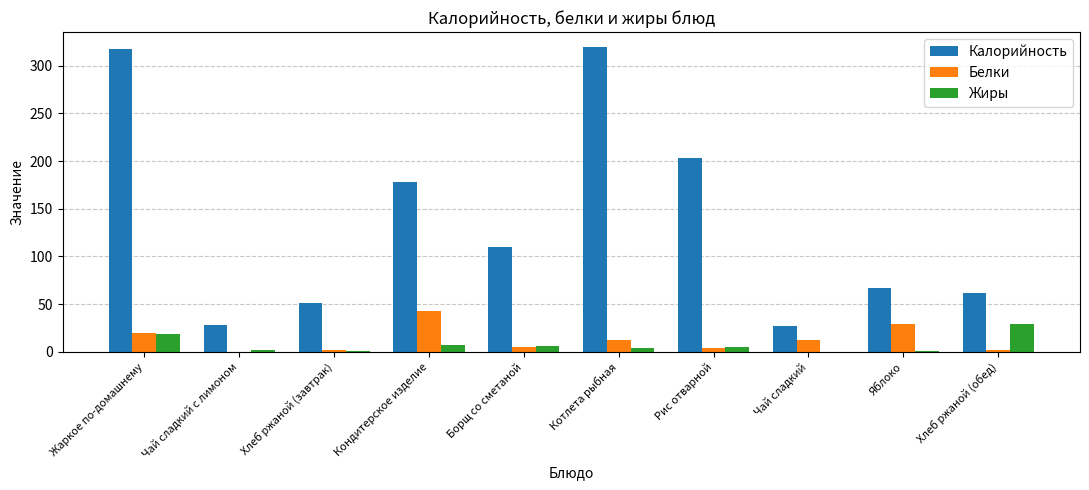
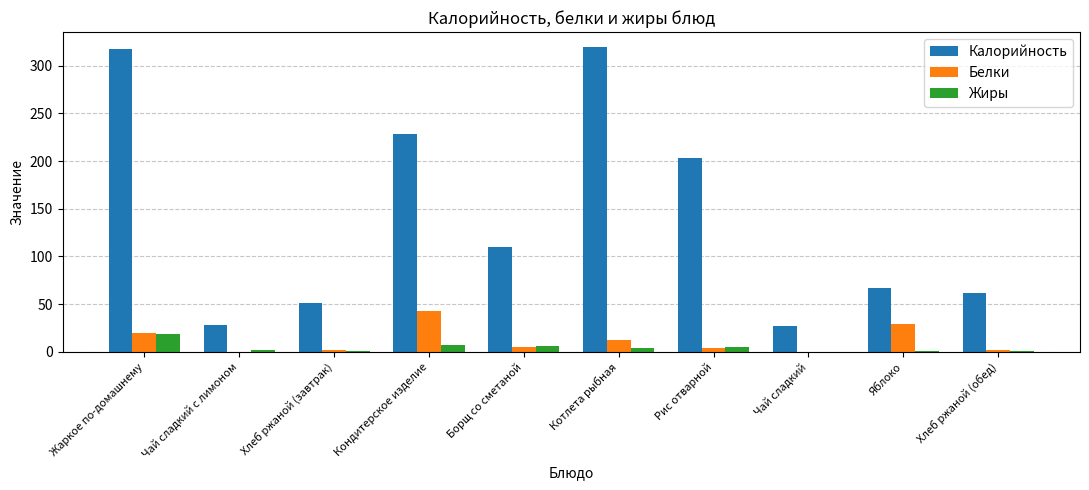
Калорийность, Кондитерское изделие: 180 -> 230
Белки, Чай сладкий: 10 -> 0
Жиры, Хлеб ржаной (обед): 30 -> 0
